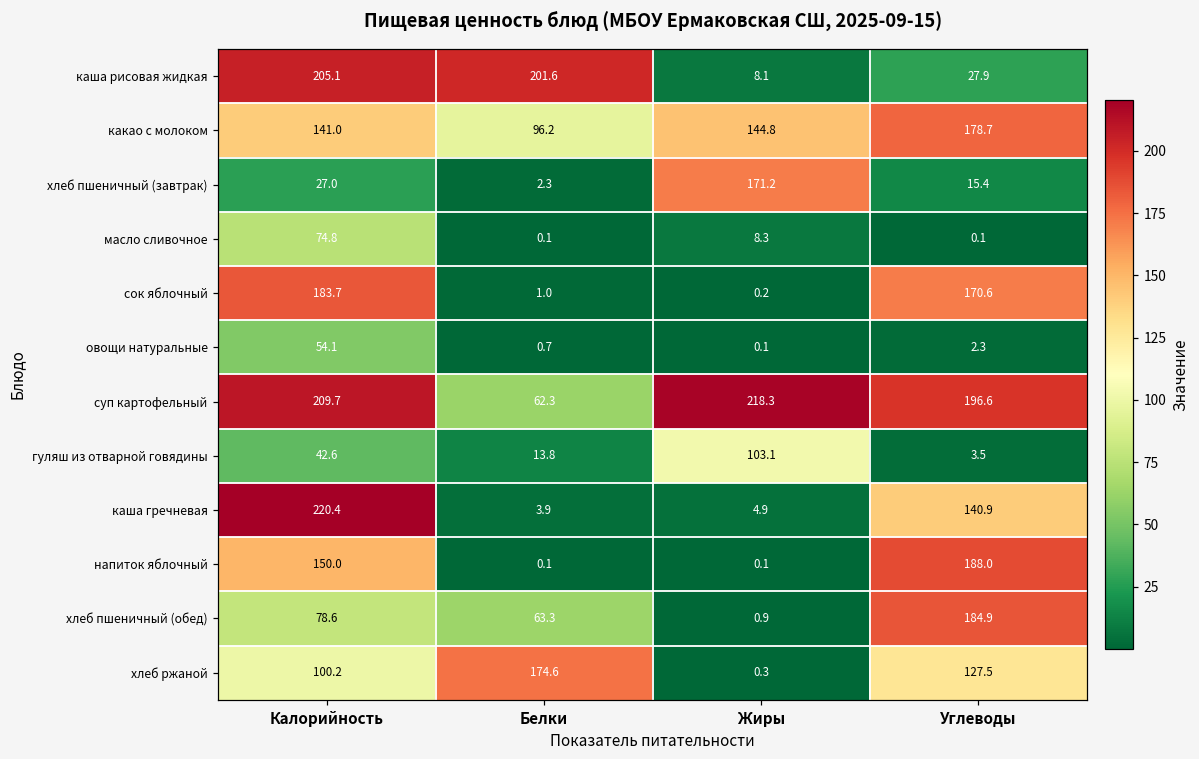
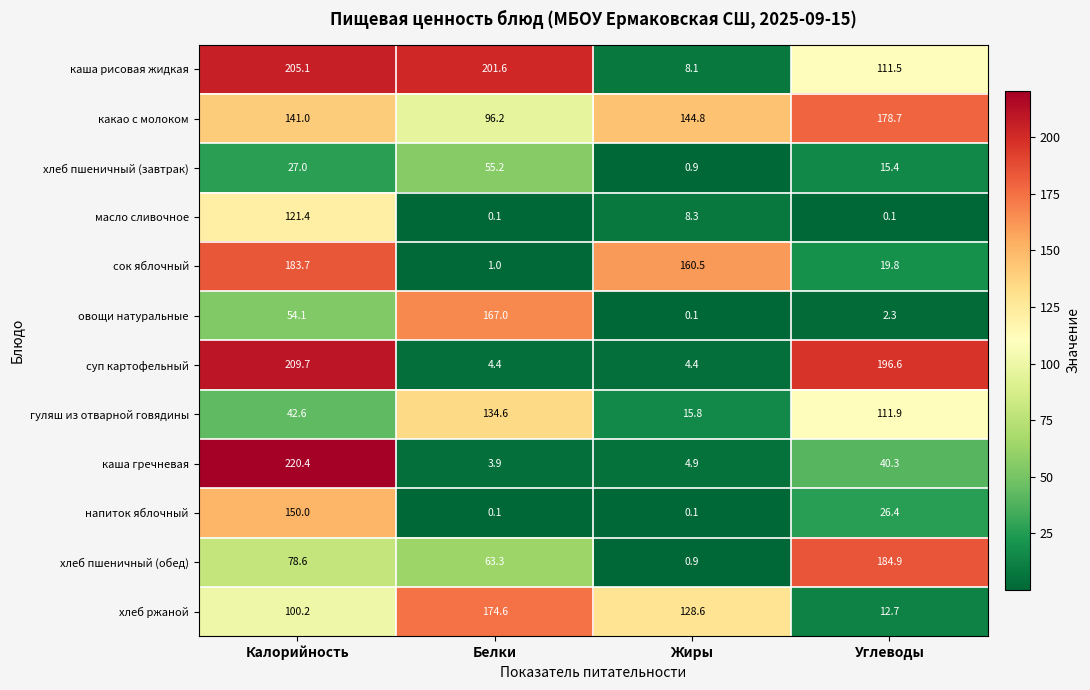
каша рисовая жидкая, Углеводы: 27.9 -> 111.5
хлеб пшеничный (завтрак), Белки: 2.3 -> 55.2
хлеб пшеничный (завтрак), Жиры: 171.2 -> 0.9
масло сливочное, Калорийность: 74.8 -> 121.4
сок яблочный, Жиры: 0.2 -> 160.5
сок яблочный, Углеводы: 170.6 -> 19.8
овощи натуральные, Белки: 0.7 -> 167.0
суп картофельный, Белки: 62.3 -> 4.4
суп картофельный, Жиры: 218.3 -> 4.4
гуляш из отварной говядины, Белки: 13.8 -> 134.6
гуляш из отварной говядины, Жиры: 103.1 -> 15.8
гуляш из отварной говядины, Углеводы: 3.5 -> 111.9
каша гречневая, Углеводы: 140.9 -> 40.3
напиток яблочный, Углеводы: 188.0 -> 26.4
хлеб ржаной, Жиры: 0.3 -> 128.6
хлеб ржаной, Углеводы: 127.5 -> 12.7
